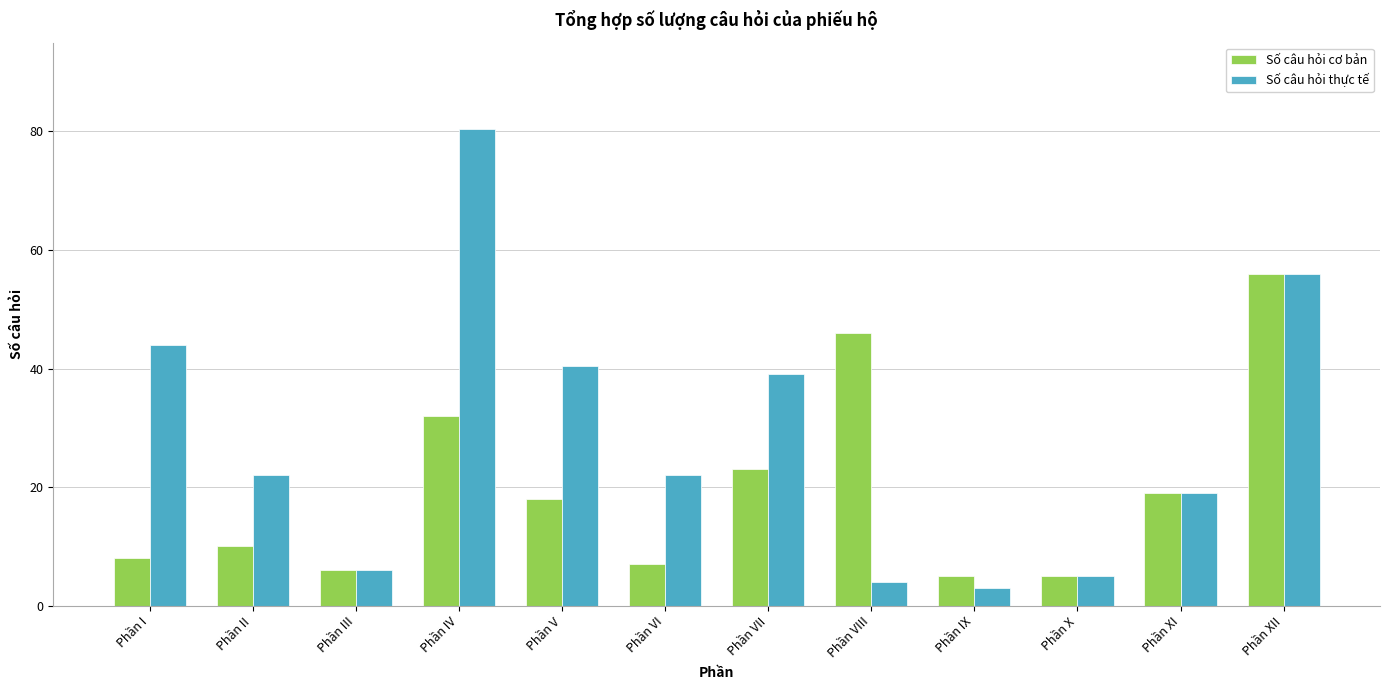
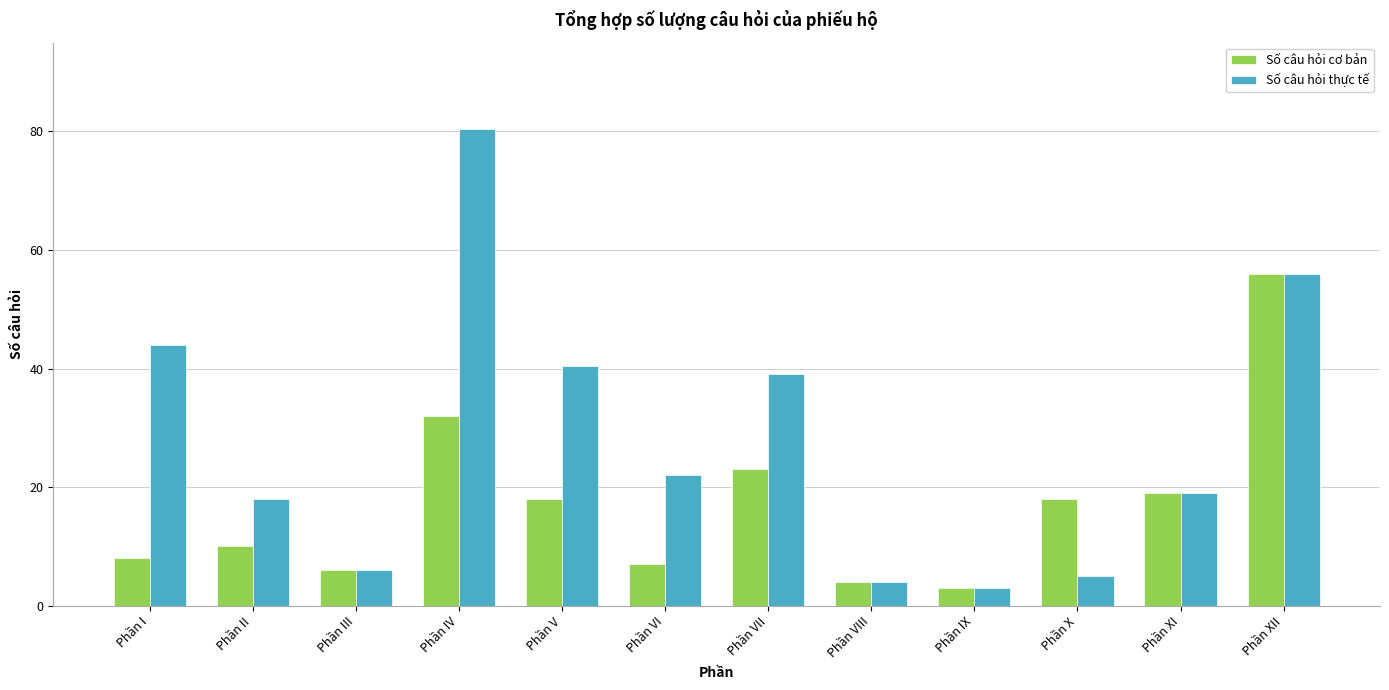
Số câu hỏi thực tế, Phần II: 22 -> 18
Số câu hỏi cơ bản, Phần VIII: 46 -> 4
Số câu hỏi cơ bản, Phần IX: 5 -> 3
Số câu hỏi cơ bản, Phần X: 5 -> 18
